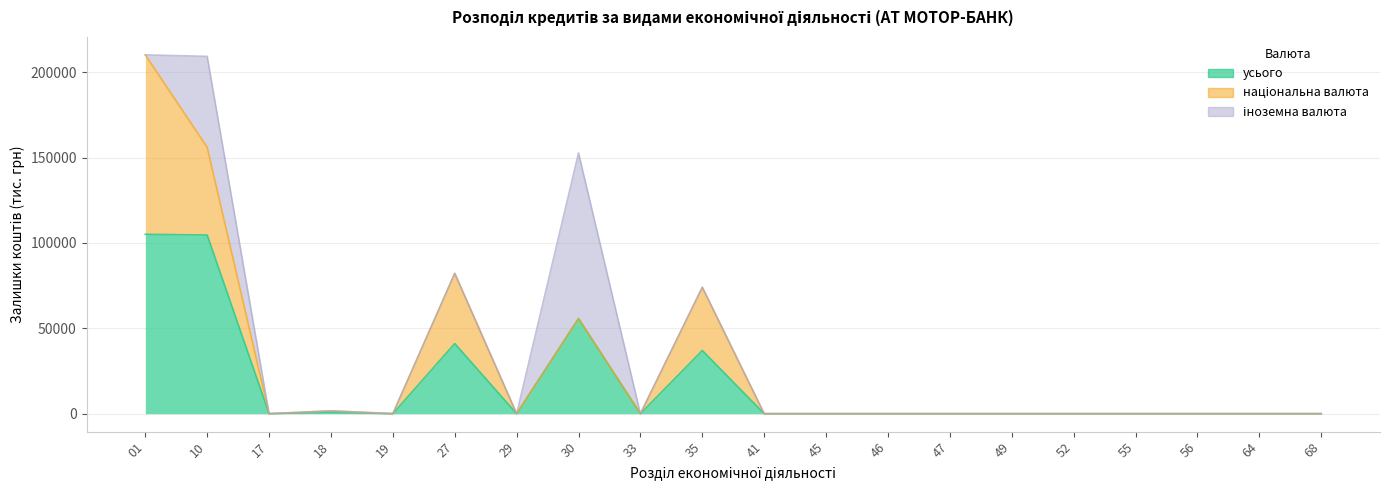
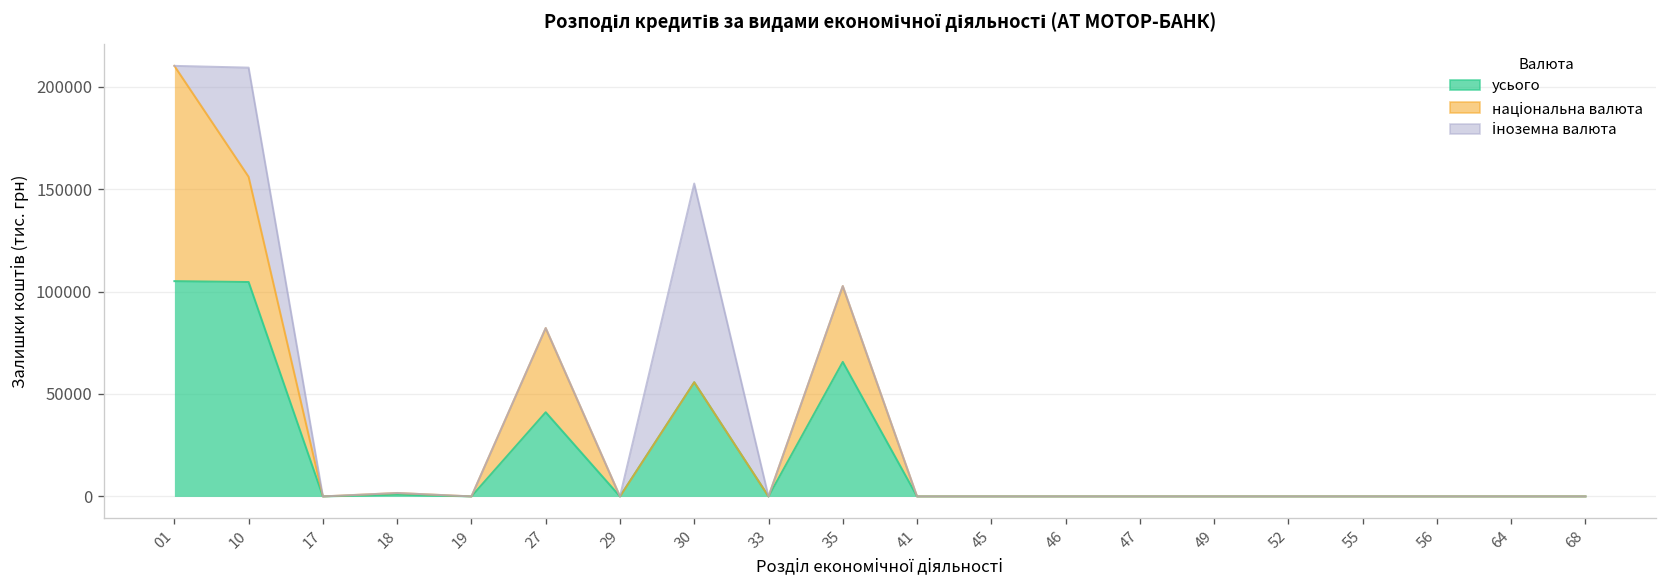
усього, 35: 37000 -> 66000
